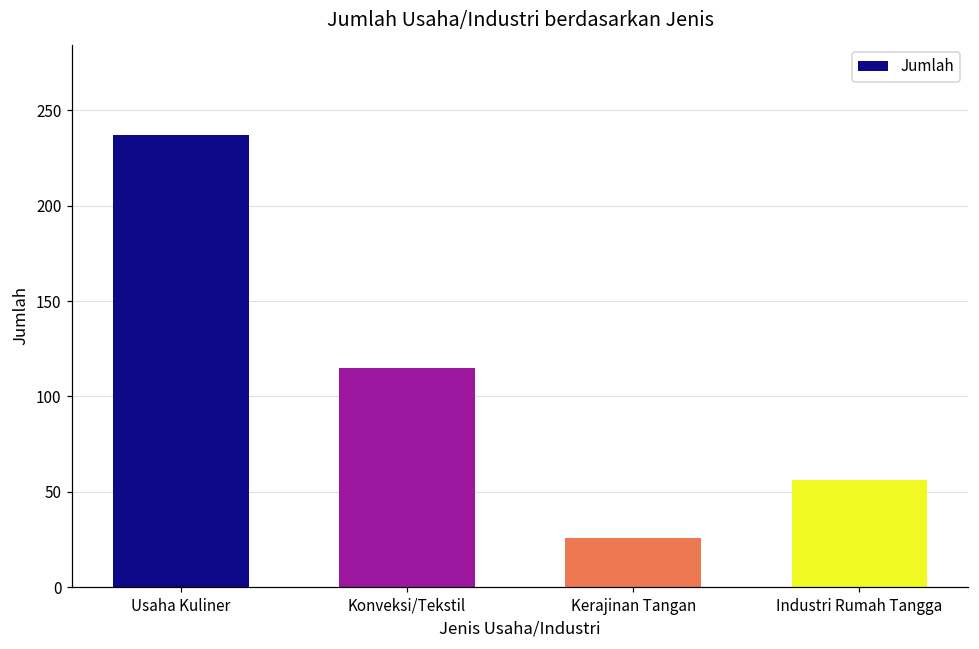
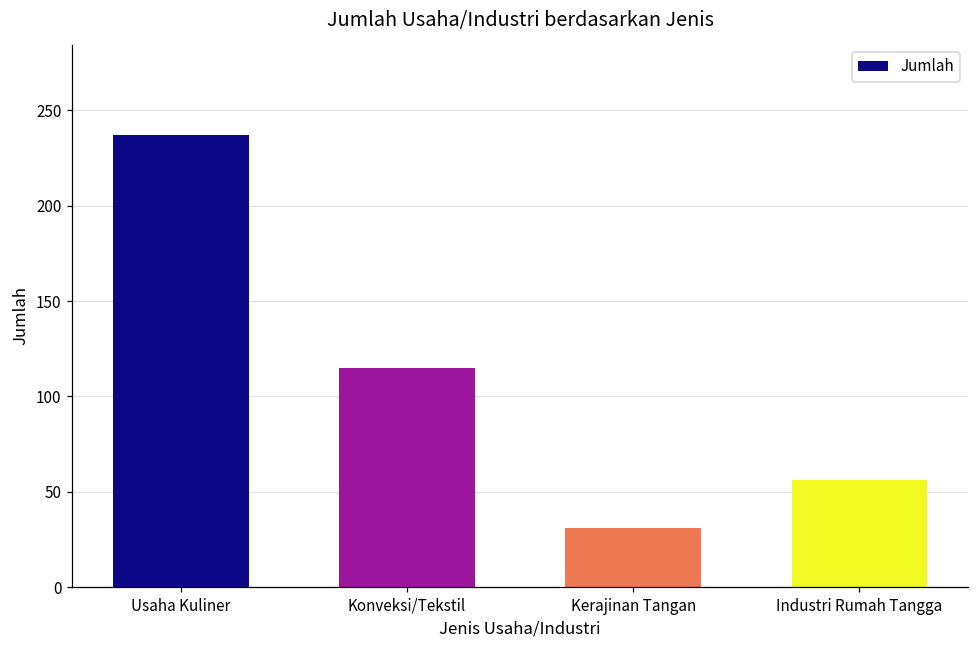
Kerajinan Tangan: 26 -> 31
